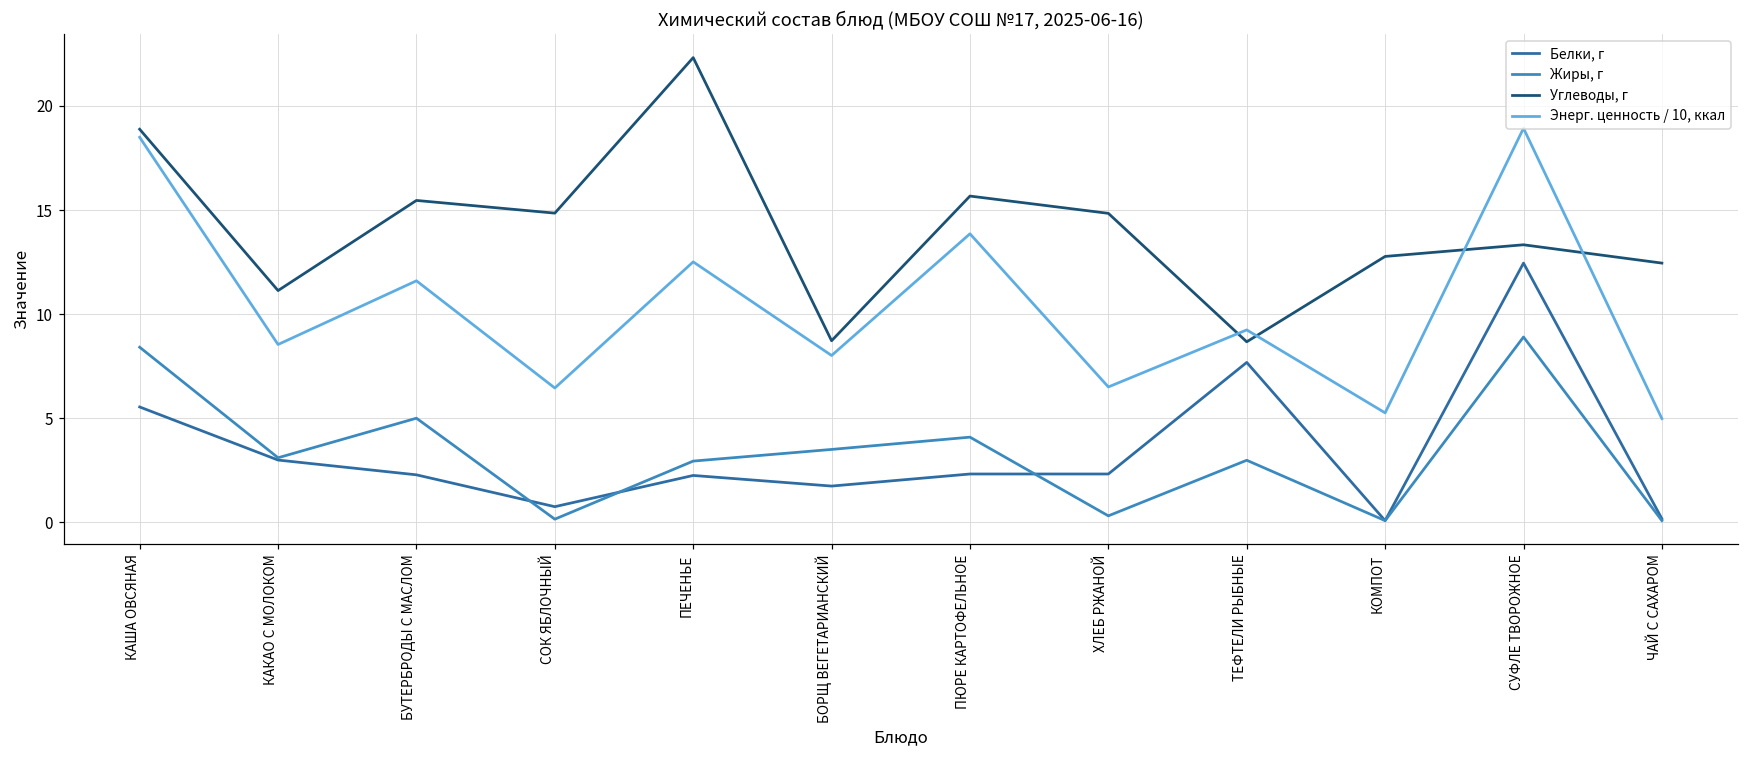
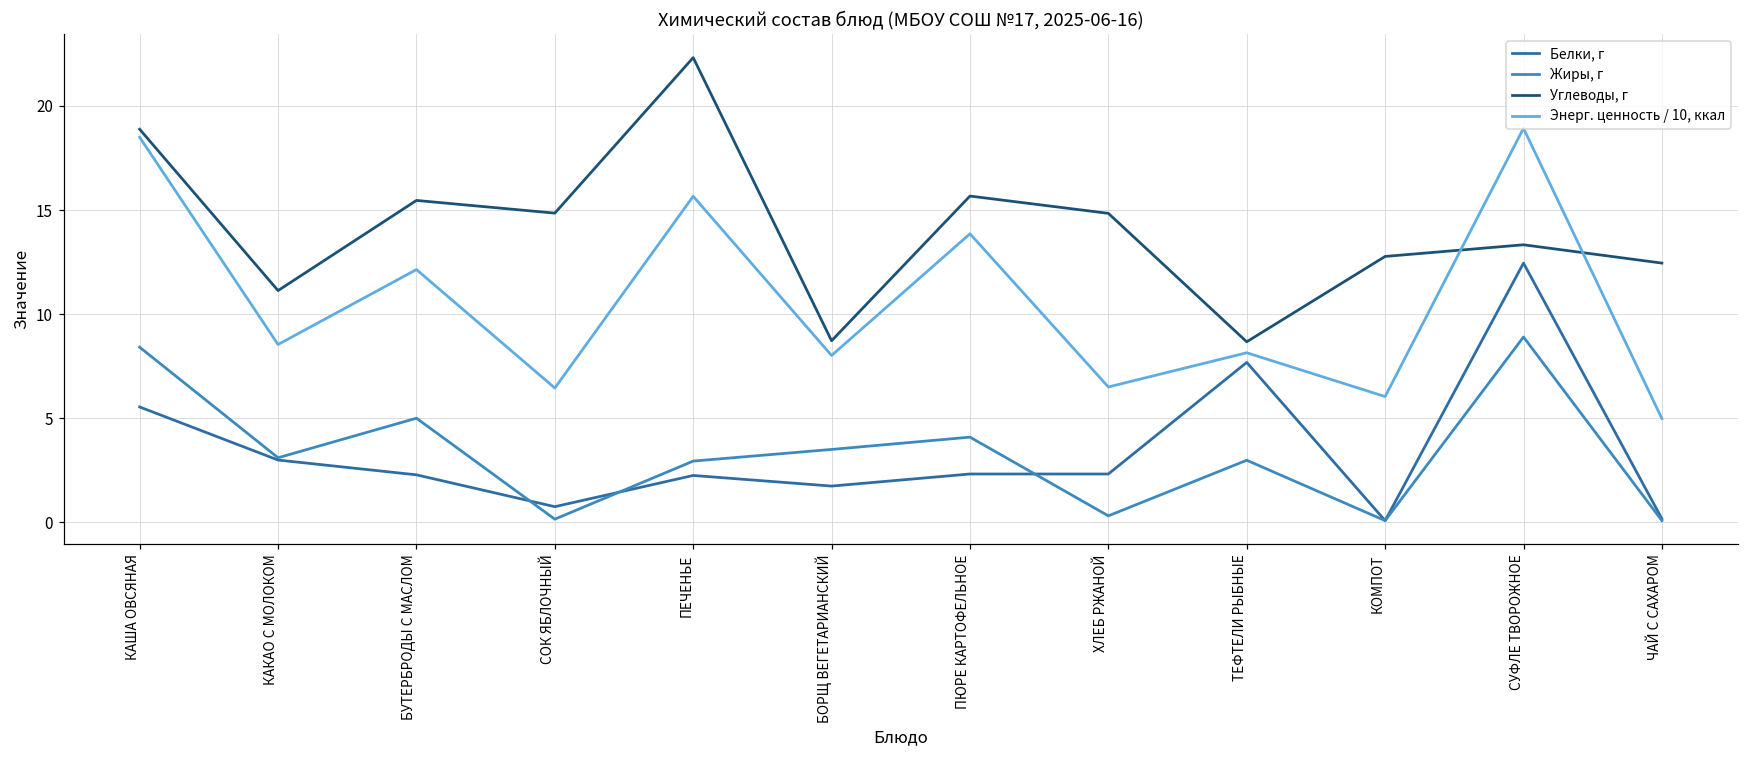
Энерг. ценность / 10, ккал, БУТЕРБРОДЫ С МАСЛОМ: 11.6 -> 12.1
Энерг. ценность / 10, ккал, ПЕЧЕНЬЕ: 12.5 -> 15.7
Энерг. ценность / 10, ккал, ТЕФТЕЛИ РЫБНЫЕ: 9.2 -> 8.1
Энерг. ценность / 10, ккал, КОМПОТ: 5.3 -> 6.0
